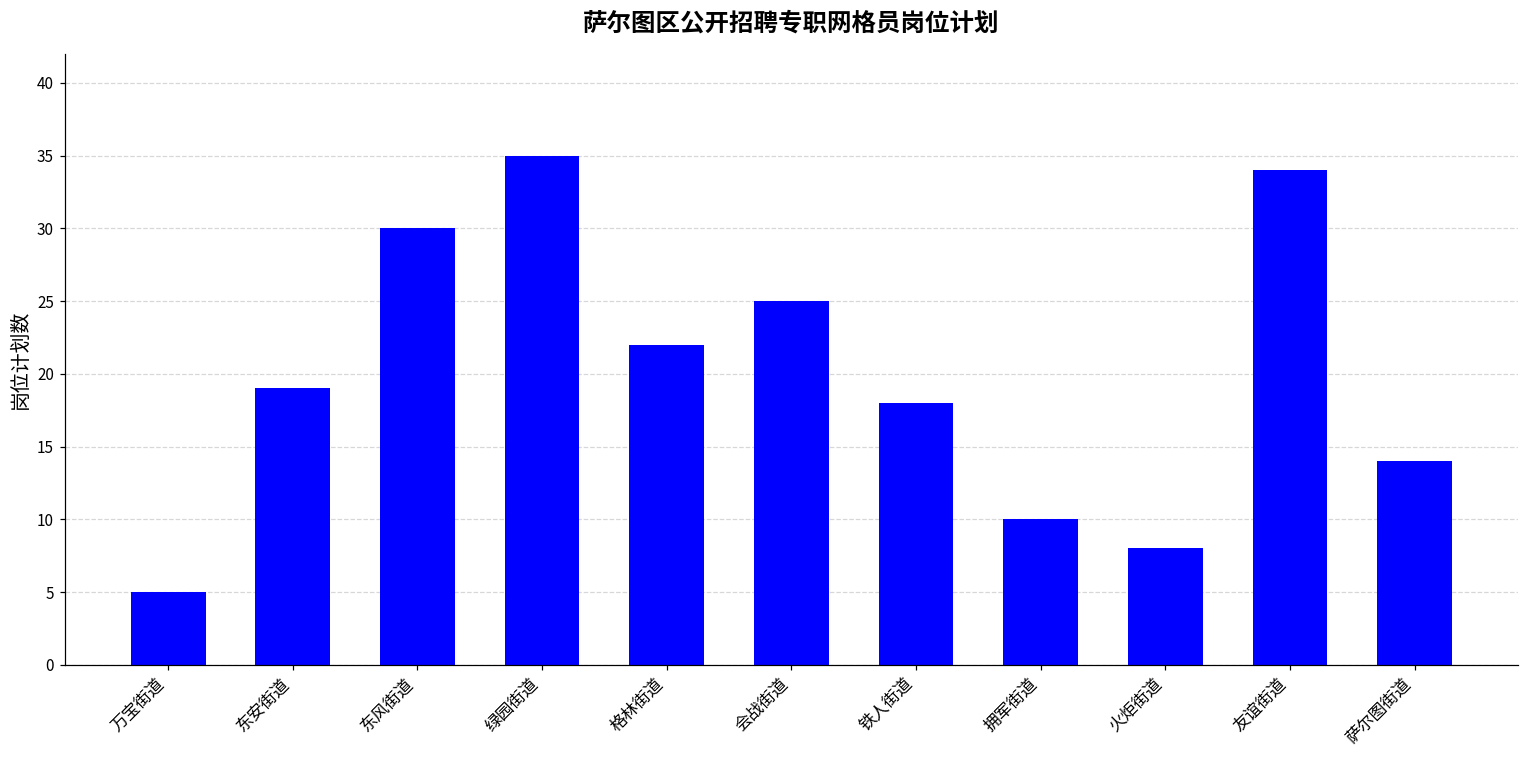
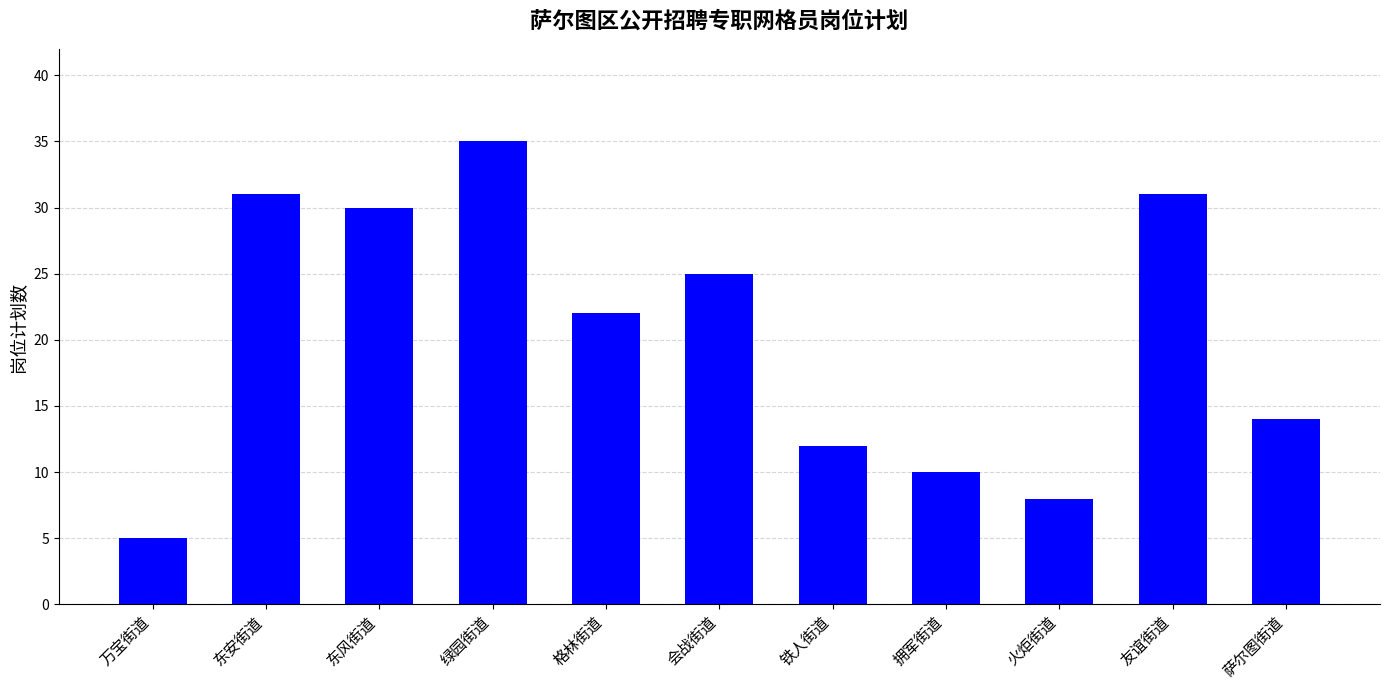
东安街道: 19 -> 31
铁人街道: 18 -> 12
友谊街道: 34 -> 31
